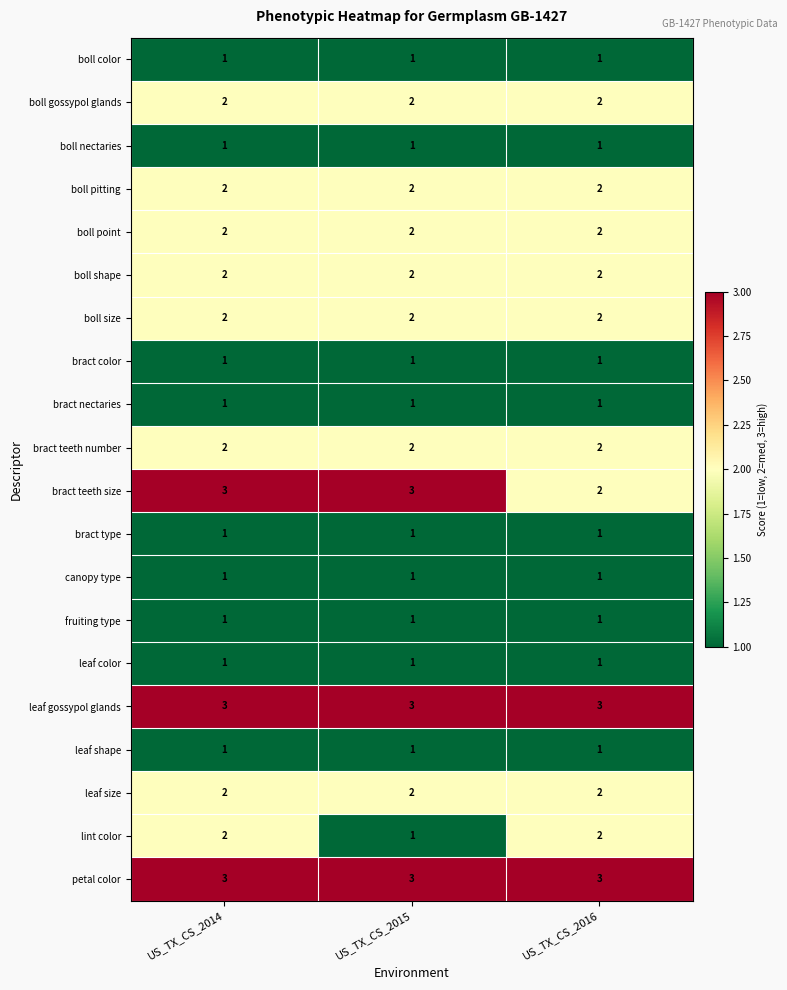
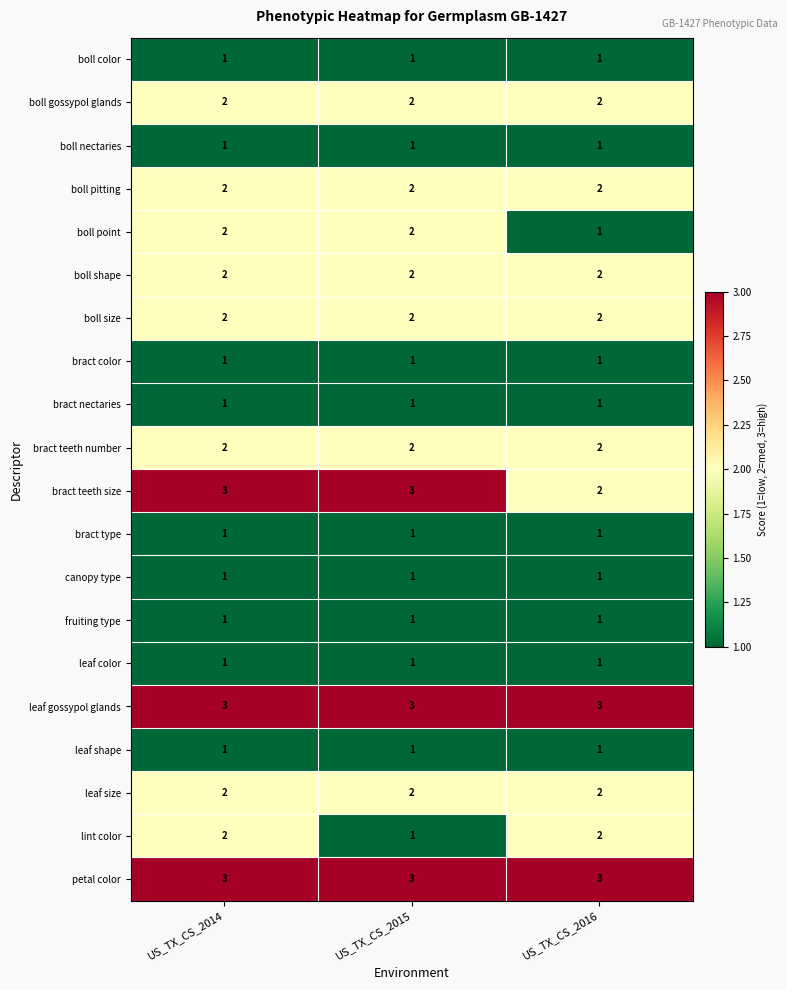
boll point, US_TX_CS_2016: 2 -> 1
